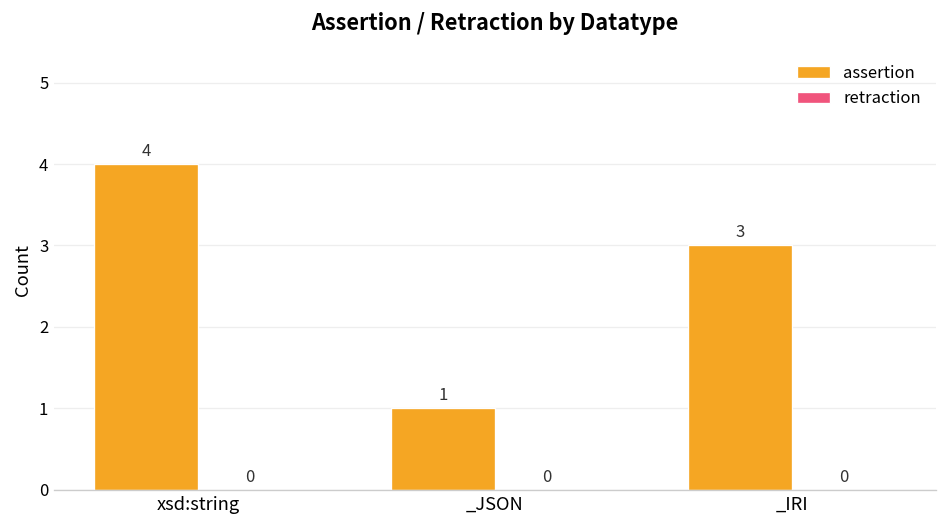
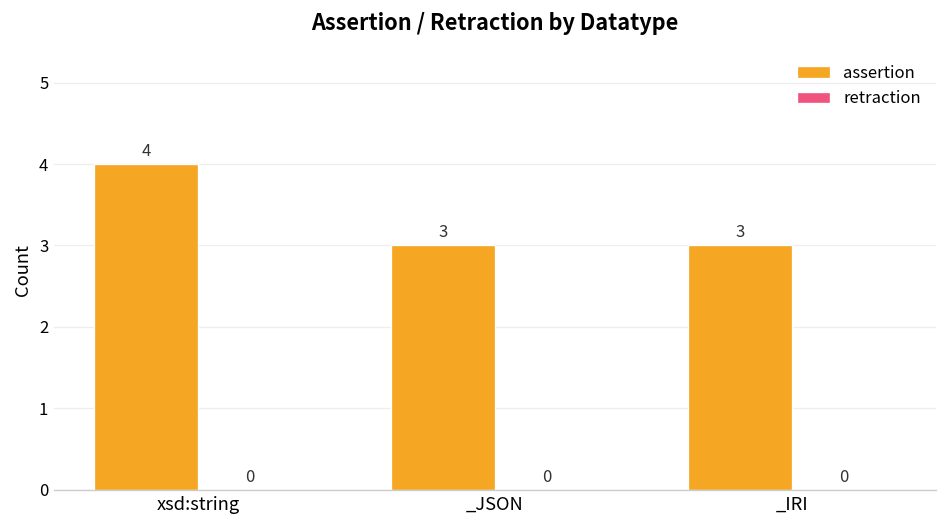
assertion, _JSON: 1 -> 3
